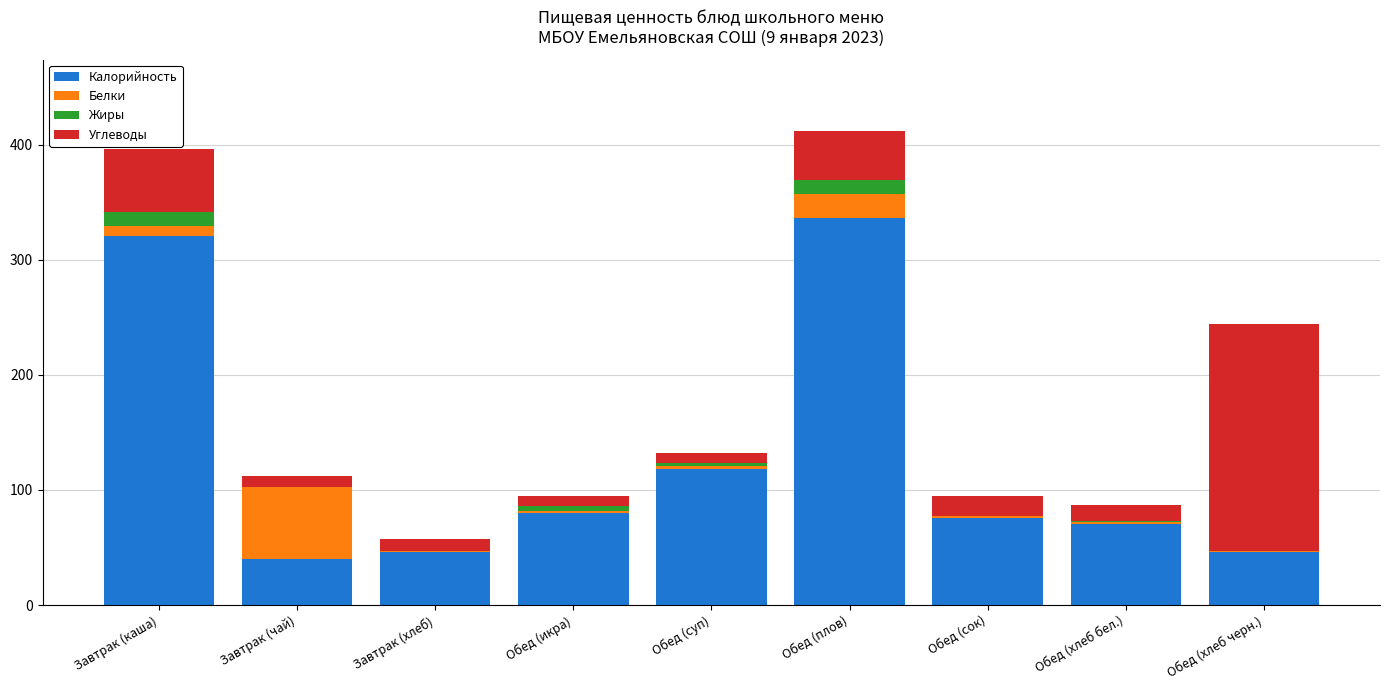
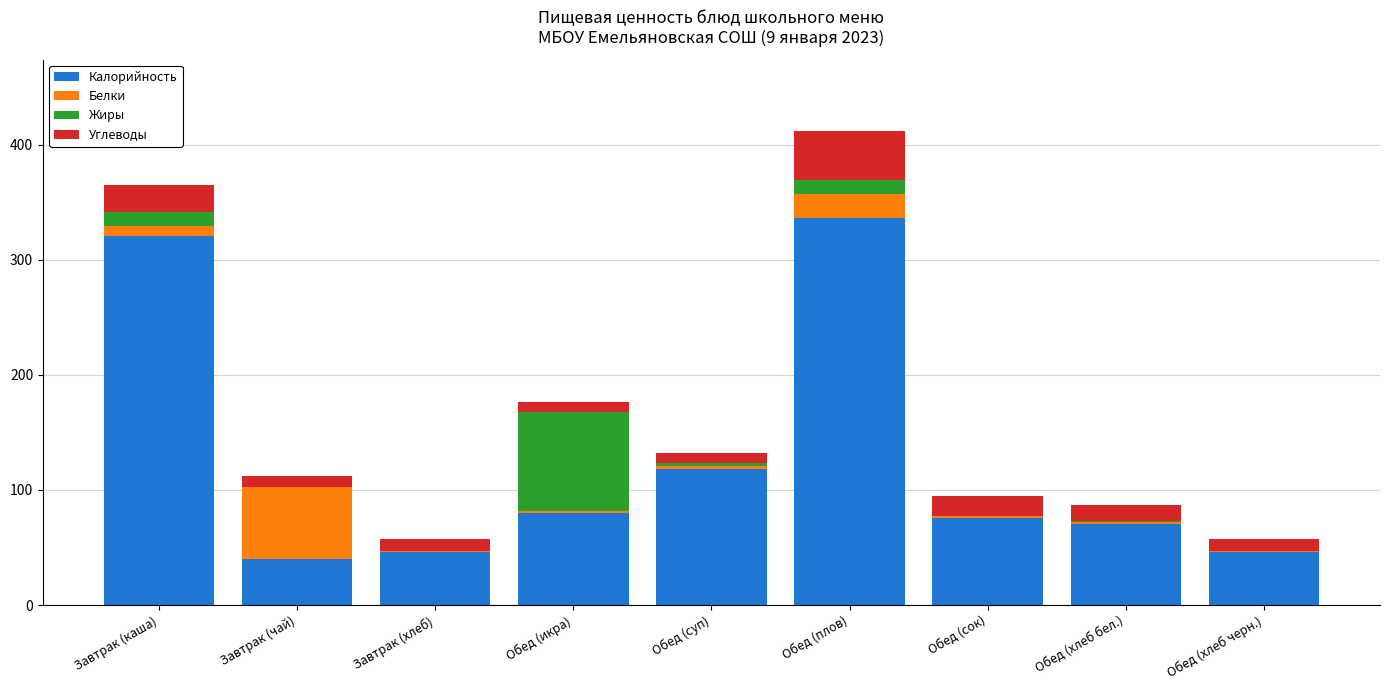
Углеводы, Завтрак (каша): 54 -> 23
Жиры, Обед (икра): 4 -> 86
Углеводы, Обед (хлеб черн.): 196 -> 10
